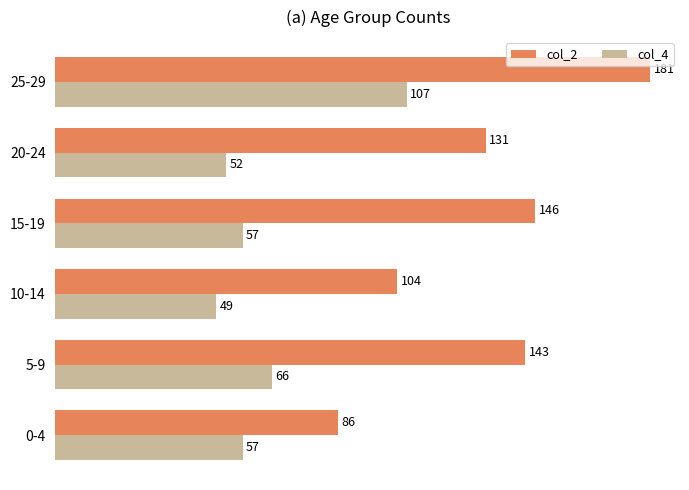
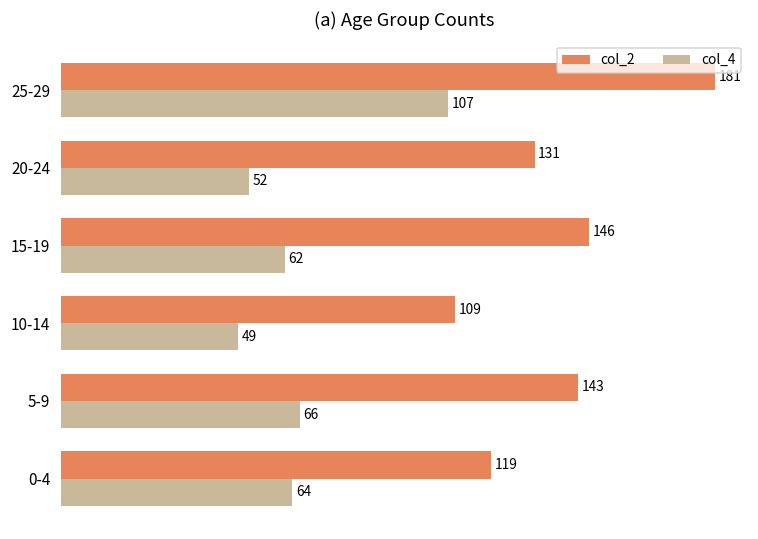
col_4, 15-19: 57 -> 62
col_2, 10-14: 104 -> 109
col_2, 0-4: 86 -> 119
col_4, 0-4: 57 -> 64
